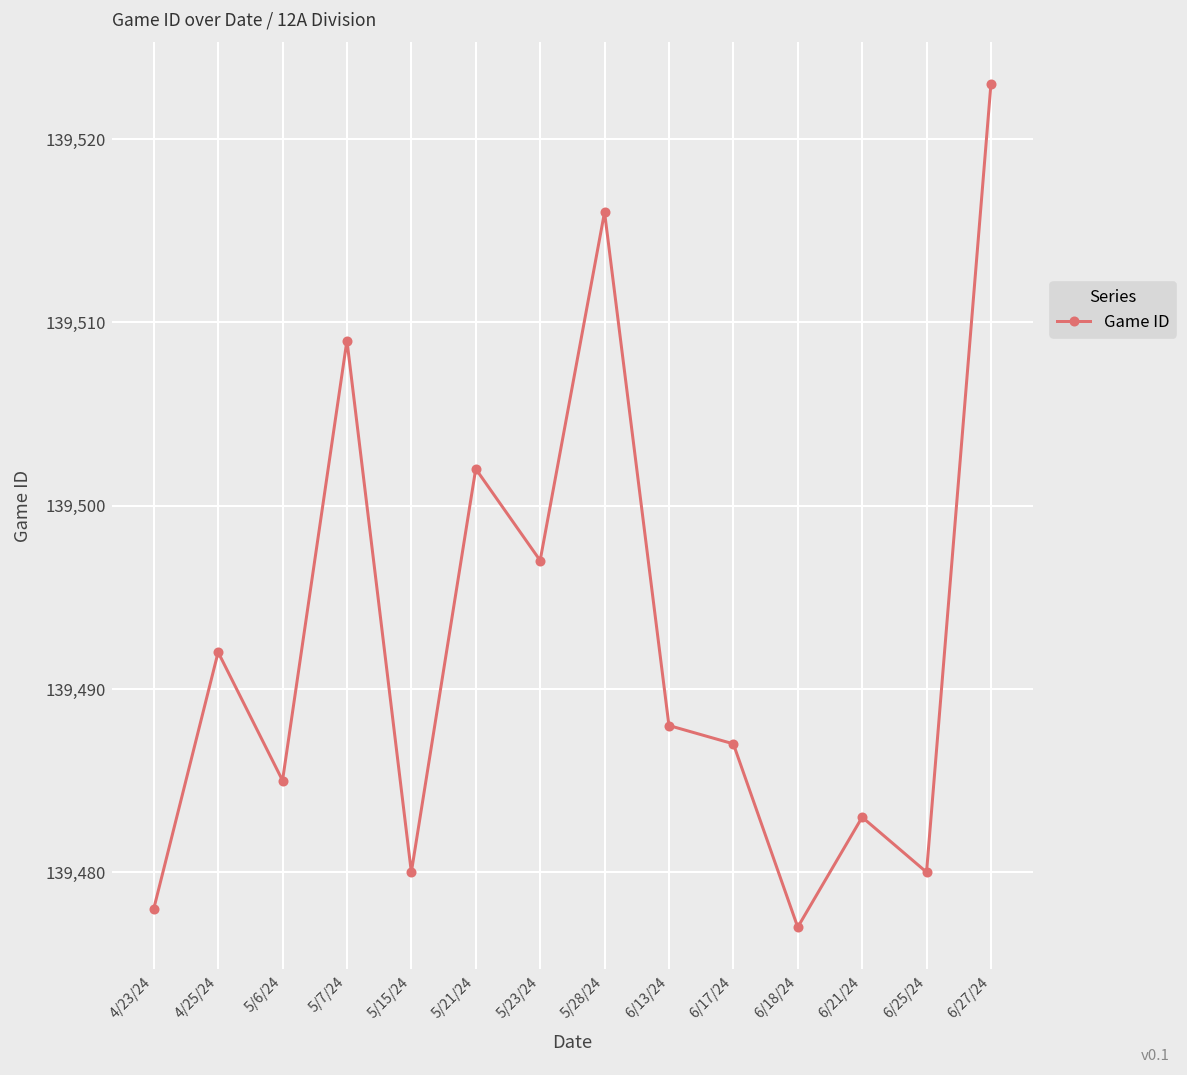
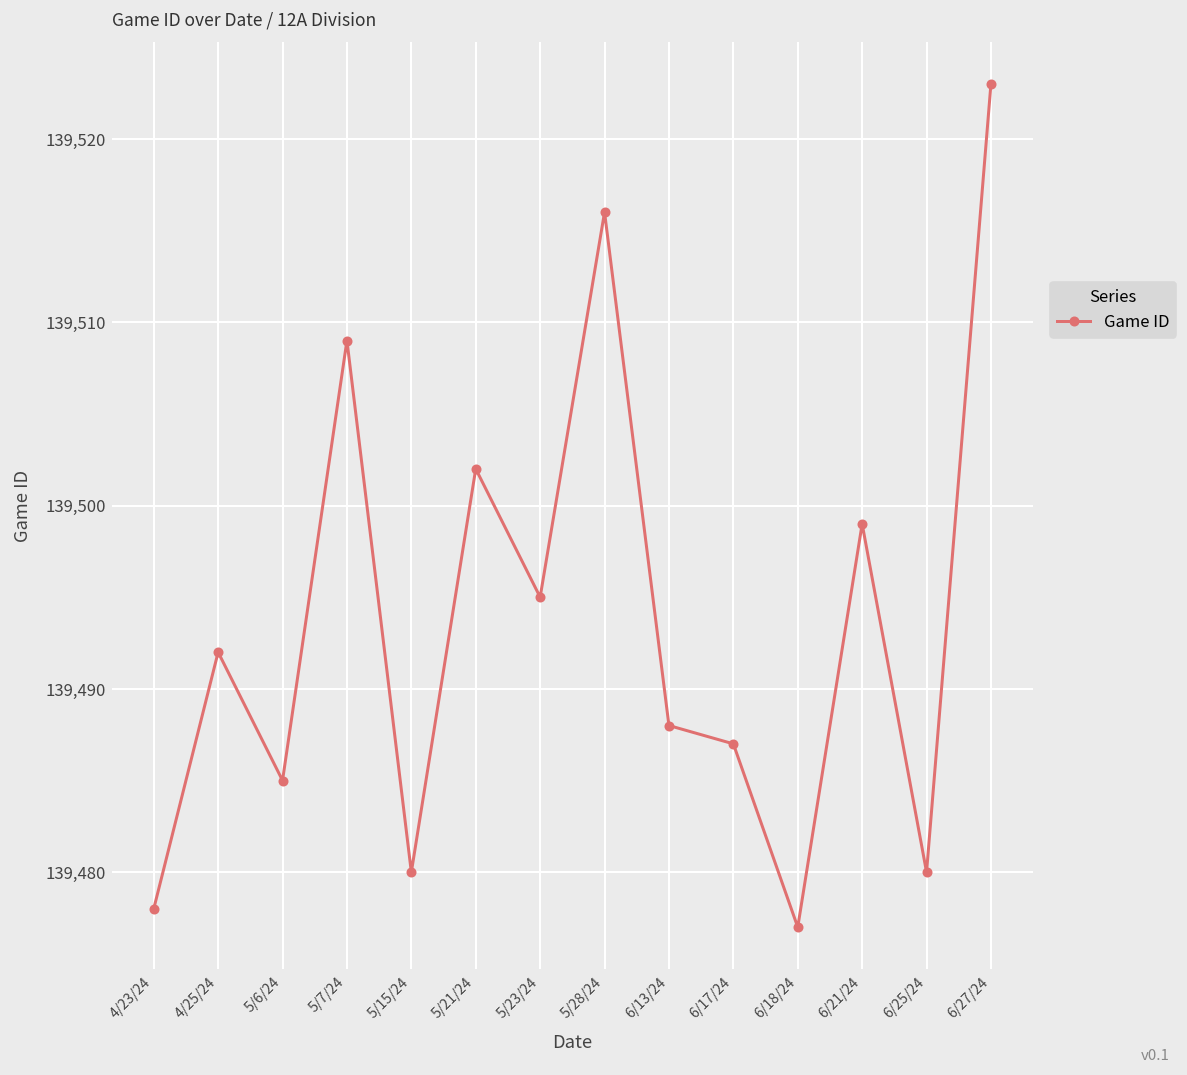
5/23/24: 139,497 -> 139,495
6/21/24: 139,483 -> 139,499
